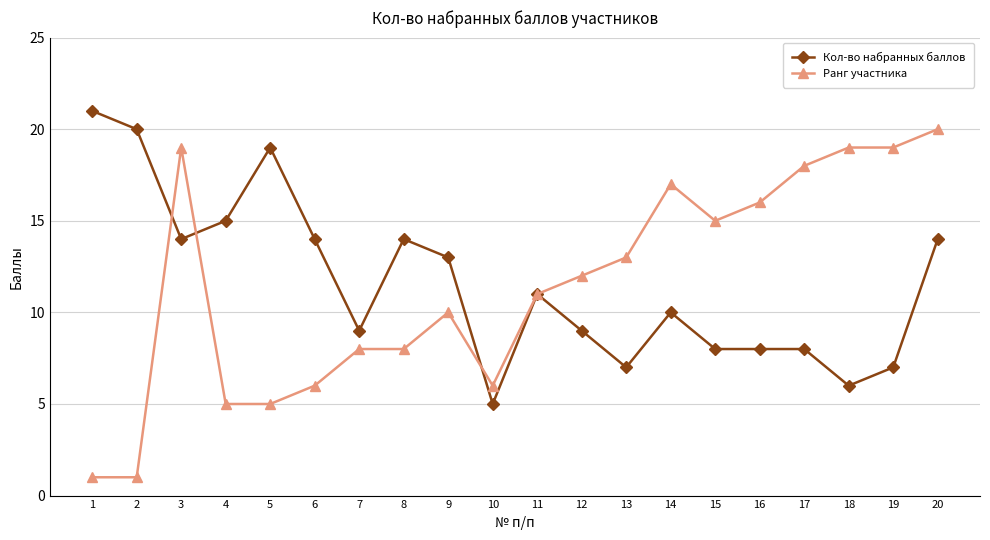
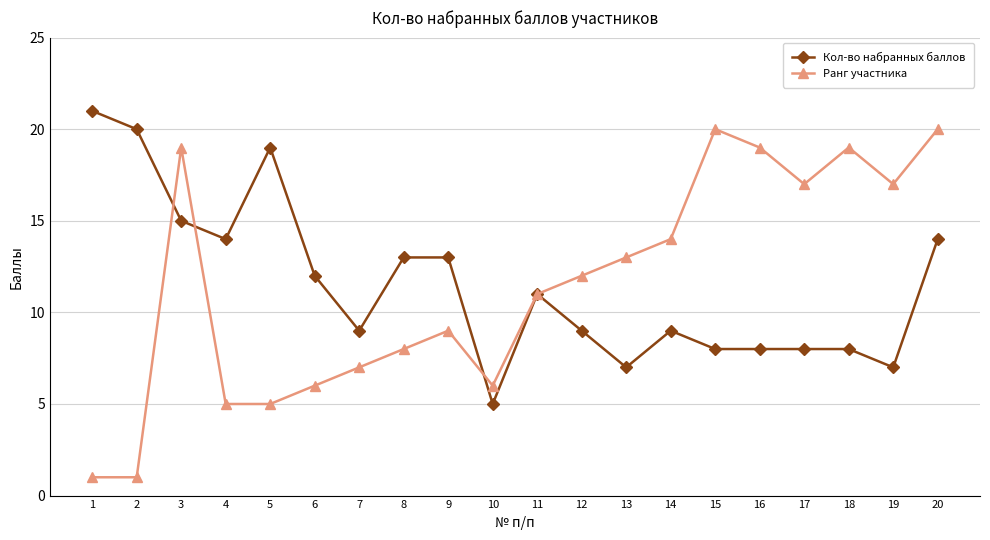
Кол-во набранных баллов, 3: 14 -> 15
Кол-во набранных баллов, 4: 15 -> 14
Кол-во набранных баллов, 6: 14 -> 12
Ранг участника, 7: 8 -> 7
Кол-во набранных баллов, 8: 14 -> 13
Ранг участника, 9: 10 -> 9
Кол-во набранных баллов, 14: 10 -> 9
Ранг участника, 14: 17 -> 14
Ранг участника, 15: 15 -> 20
Ранг участника, 16: 16 -> 19
Ранг участника, 17: 18 -> 17
Кол-во набранных баллов, 18: 6 -> 8
Ранг участника, 19: 19 -> 17
